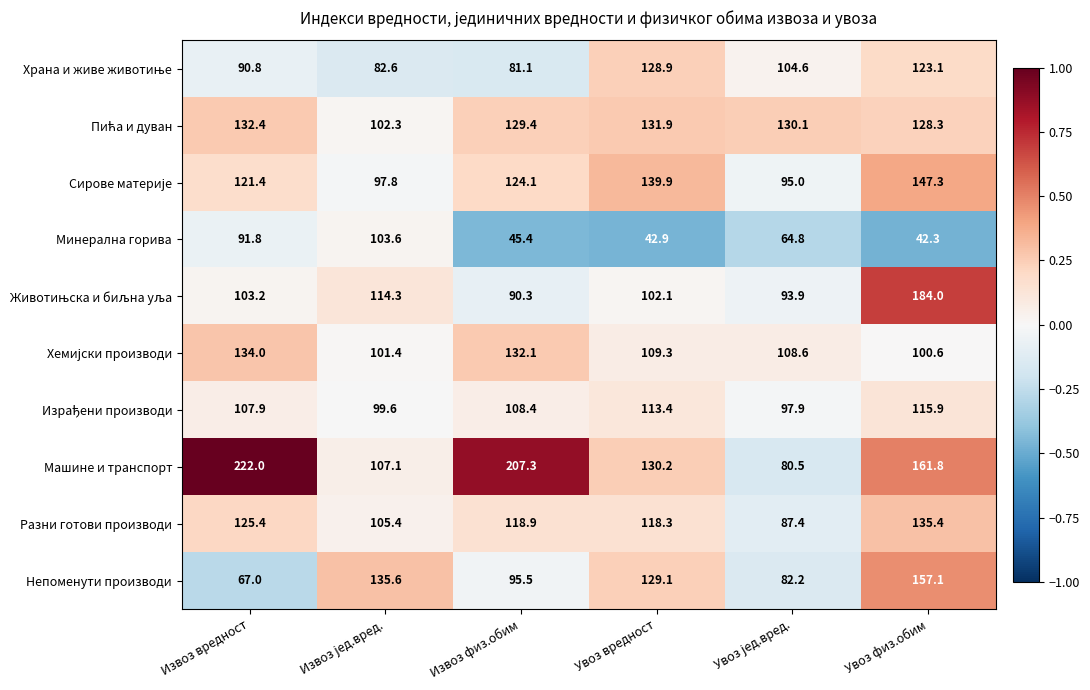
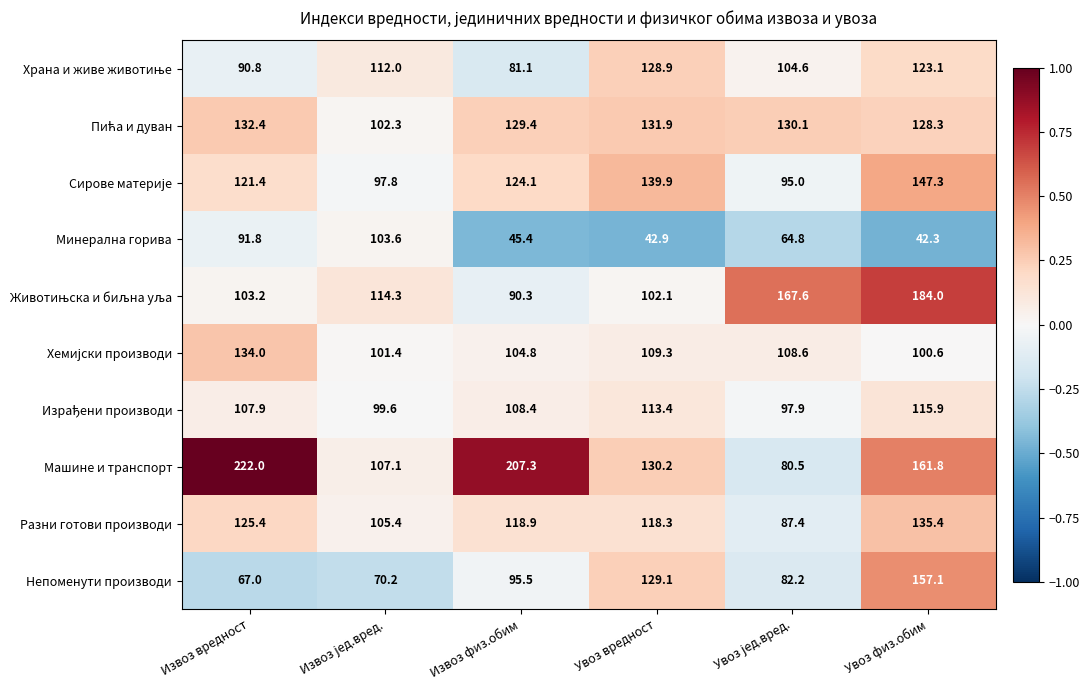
Храна и живе животиње, Извоз јед.вред.: 82.6 -> 112.0
Животињска и биљна уља, Увоз јед.вред.: 93.9 -> 167.6
Хемијски производи, Извоз физ.обим: 132.1 -> 104.8
Непоменути производи, Извоз јед.вред.: 135.6 -> 70.2
